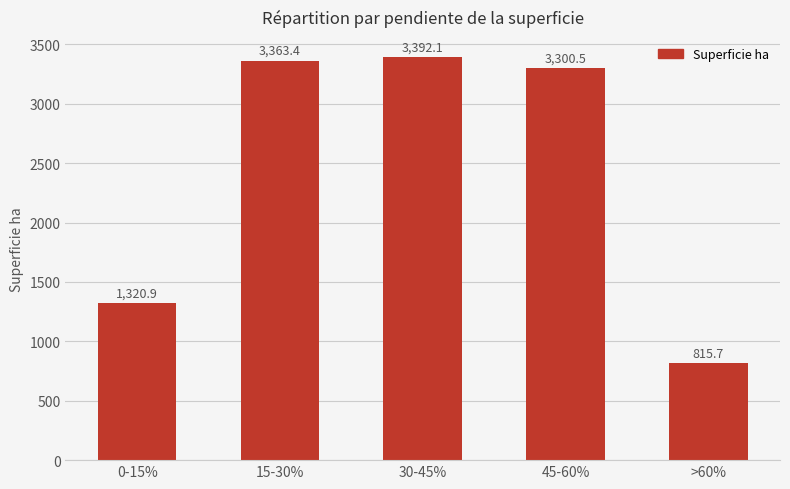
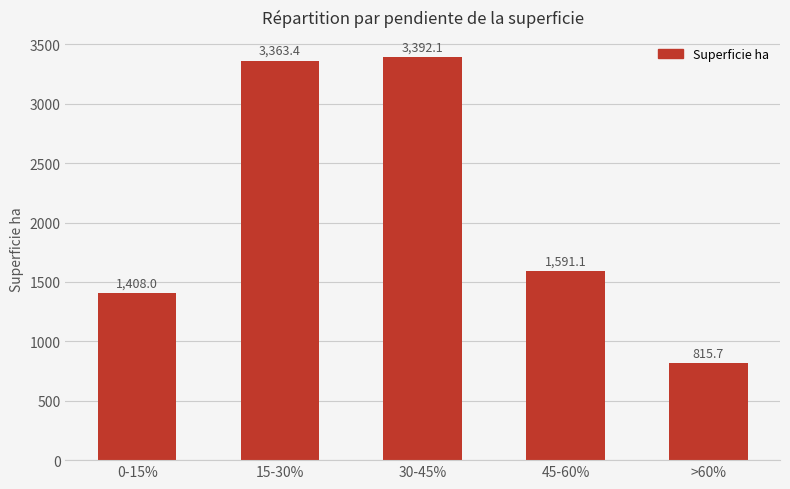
0-15%: 1,320.9 -> 1,408.0
45-60%: 3,300.5 -> 1,591.1
